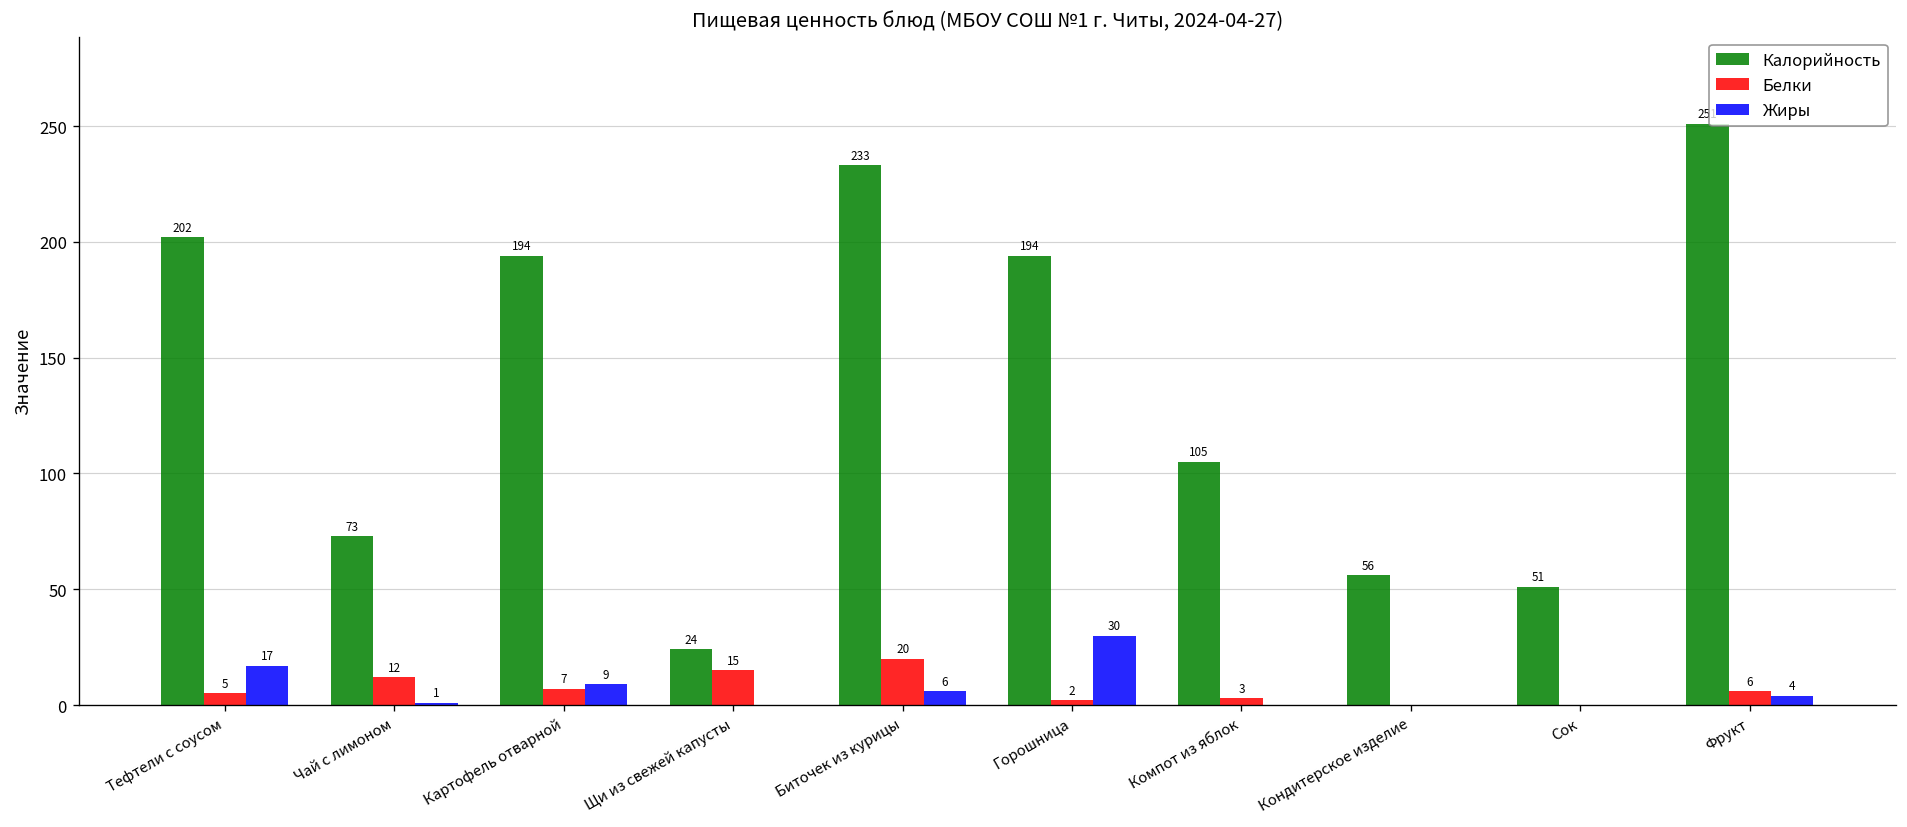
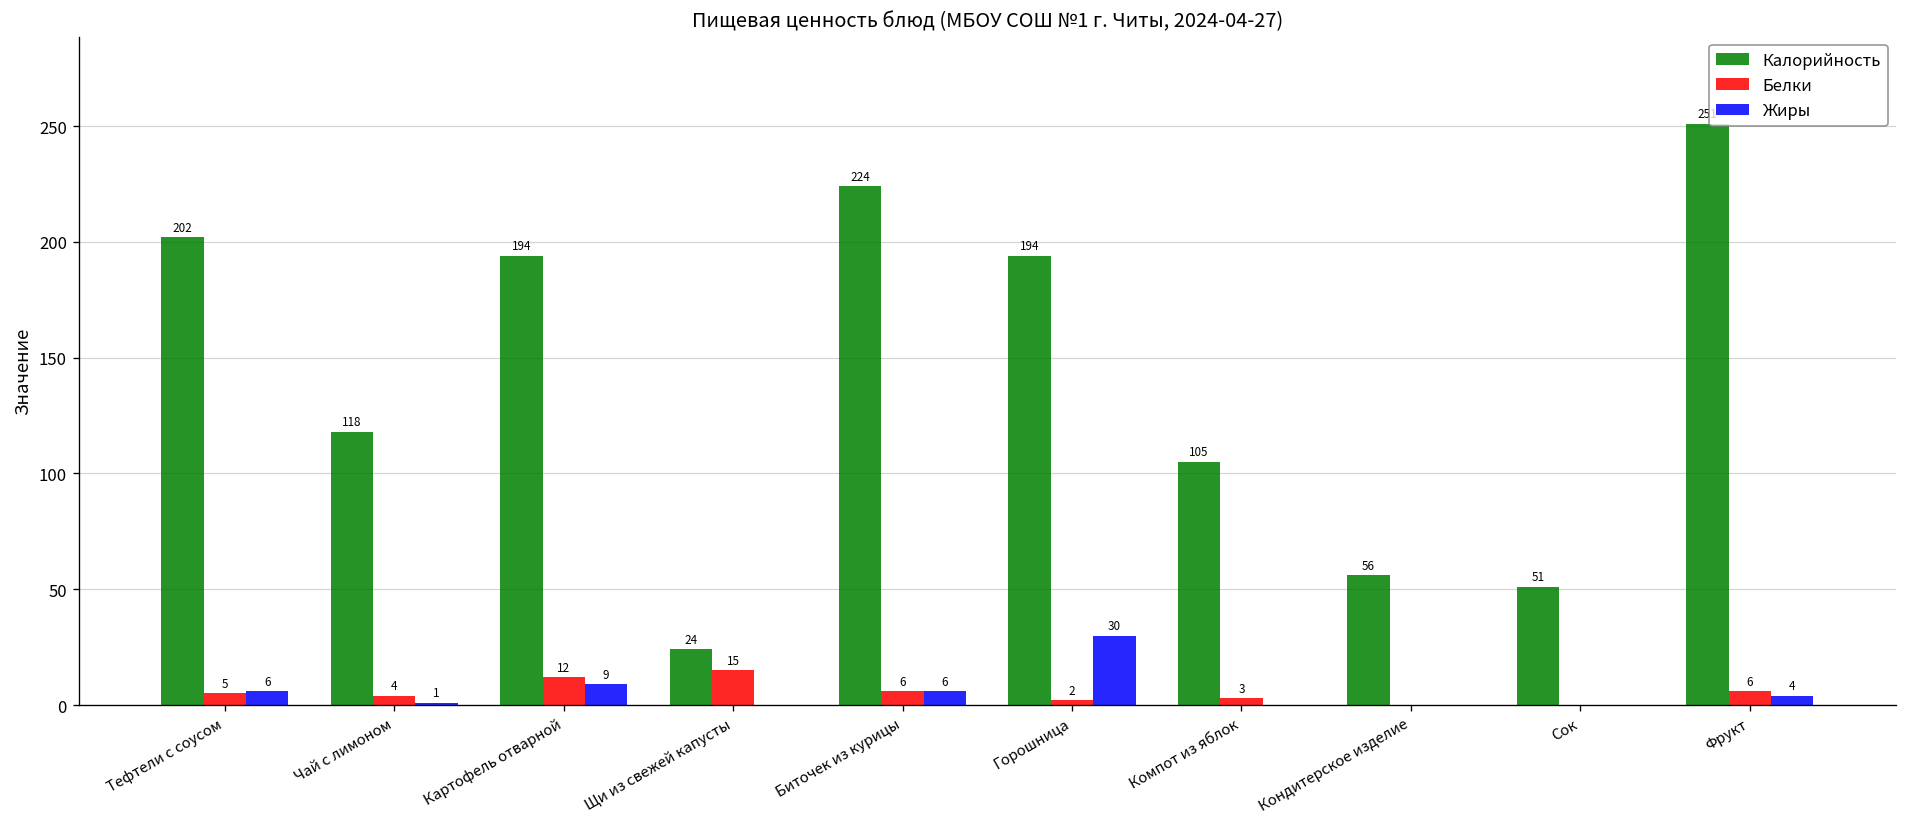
Жиры, Тефтели с соусом: 17 -> 6
Калорийность, Чай с лимоном: 73 -> 118
Белки, Чай с лимоном: 12 -> 4
Белки, Картофель отварной: 7 -> 12
Калорийность, Биточек из курицы: 233 -> 224
Белки, Биточек из курицы: 20 -> 6
